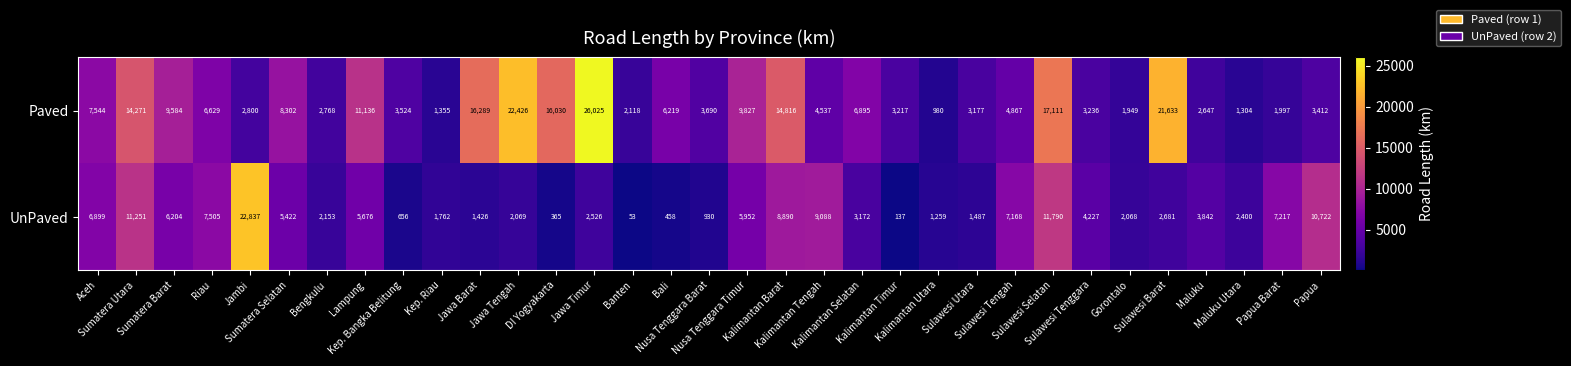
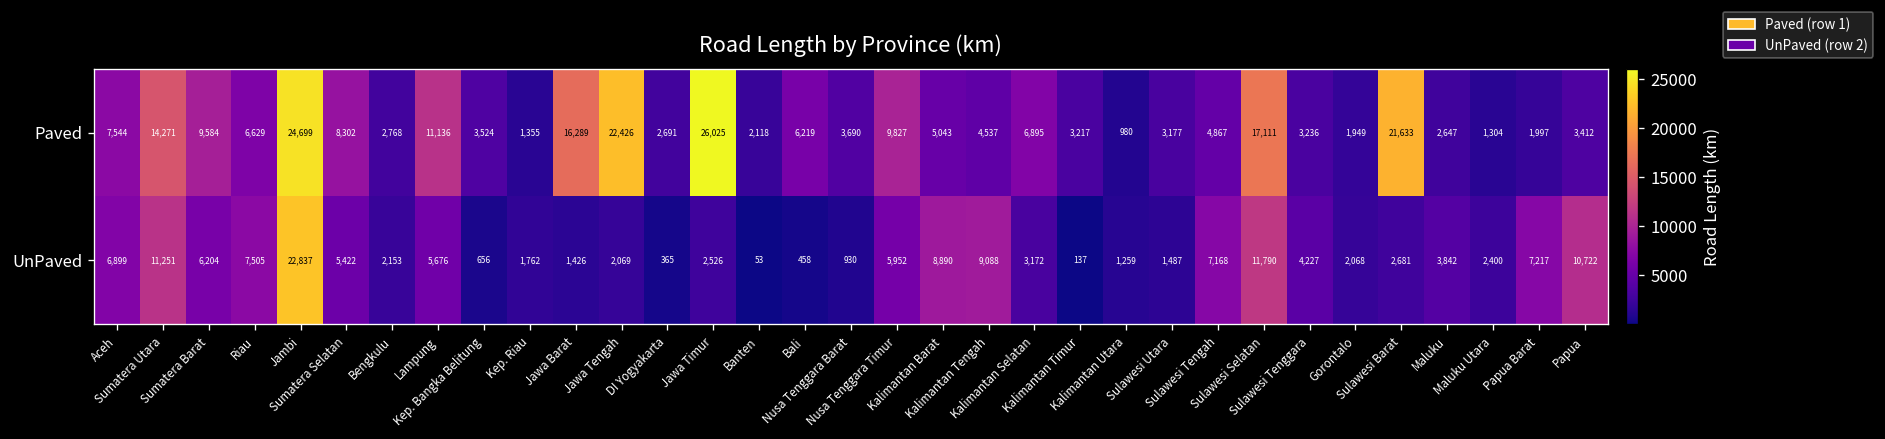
Paved, Jambi: 2,800 -> 24,699
Paved, DI Yogyakarta: 16,030 -> 2,691
Paved, Kalimantan Barat: 14,816 -> 5,043
